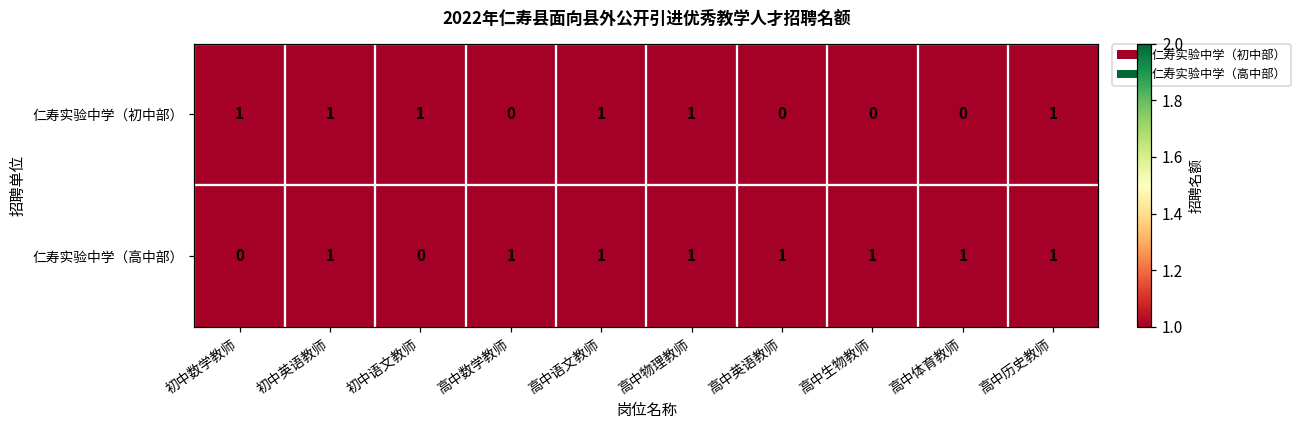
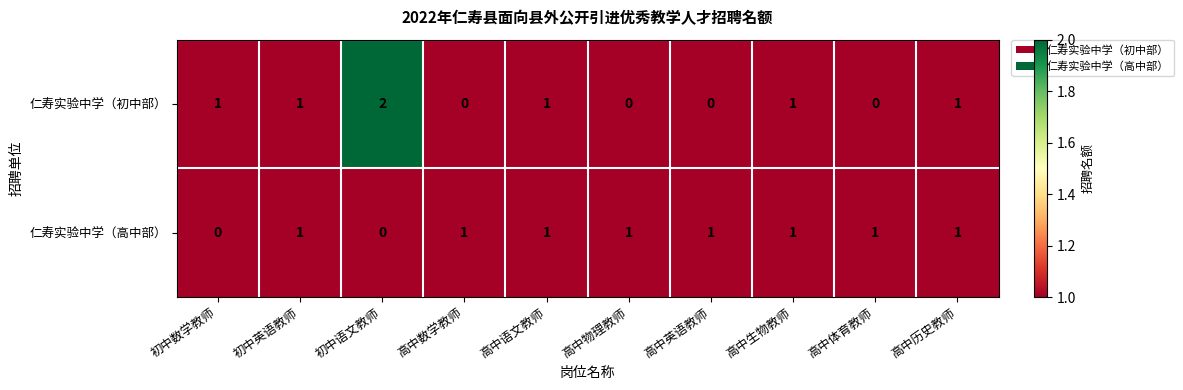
仁寿实验中学（初中部）, 初中语文教师: 1 -> 2
仁寿实验中学（初中部）, 高中物理教师: 1 -> 0
仁寿实验中学（初中部）, 高中生物教师: 0 -> 1
